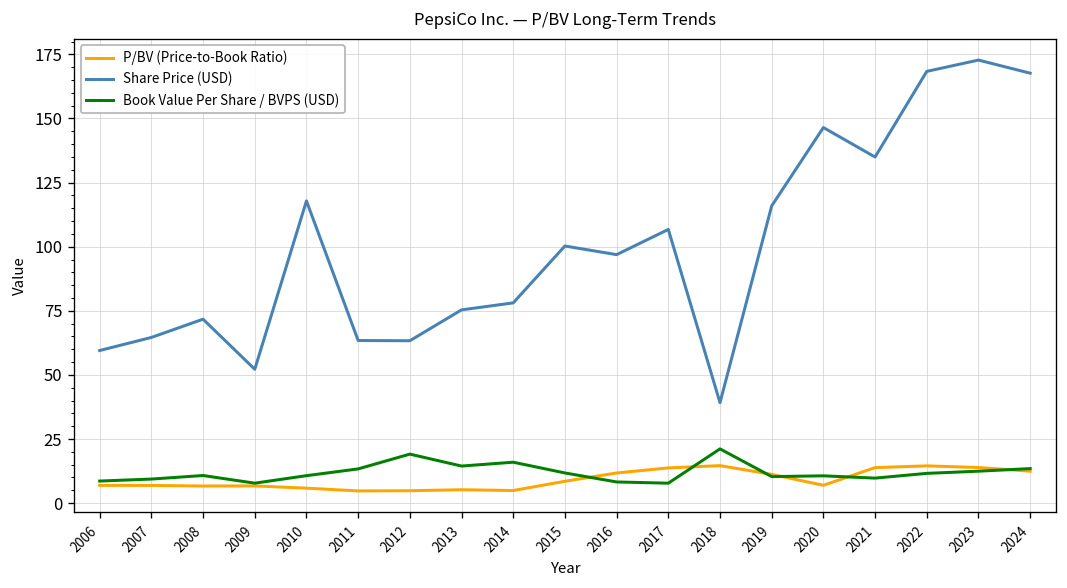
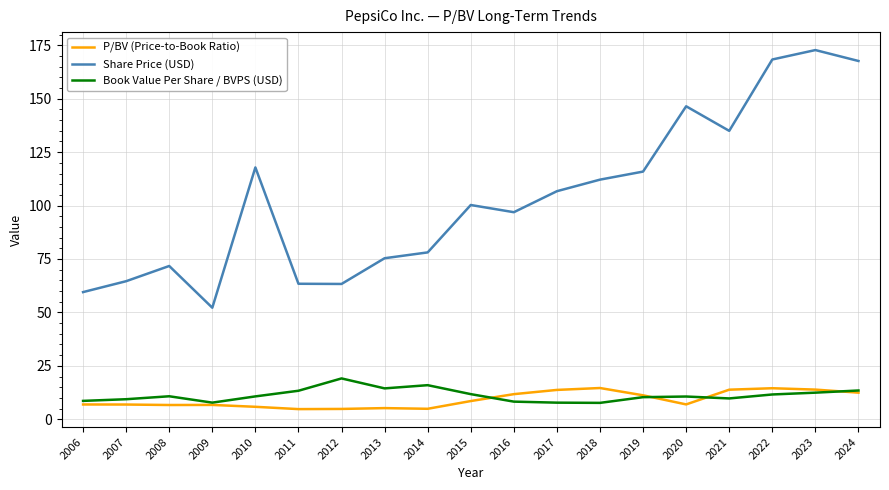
Share Price (USD), 2018: 39 -> 112
Book Value Per Share / BVPS (USD), 2018: 21 -> 8
